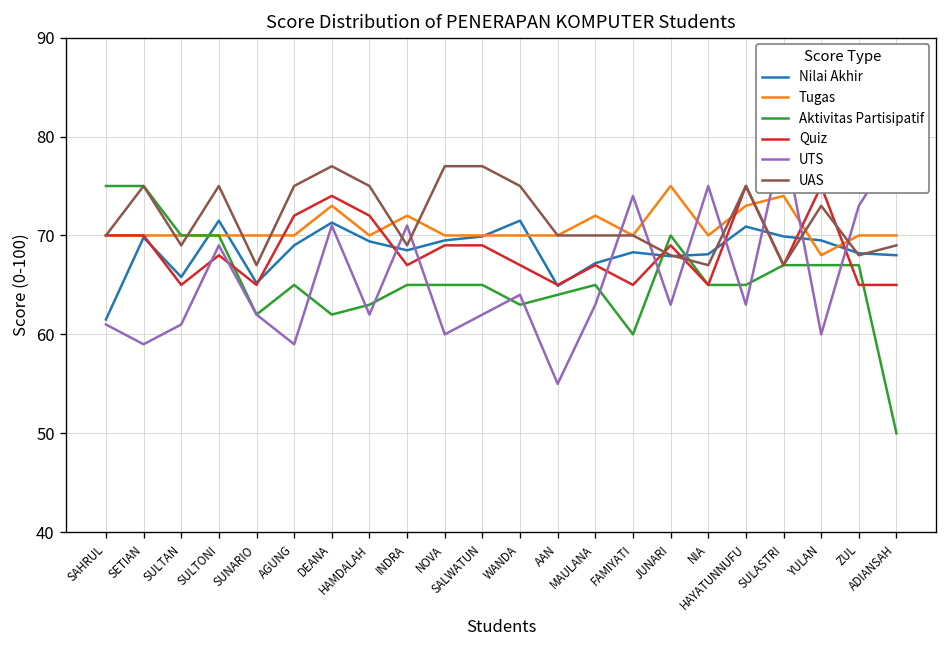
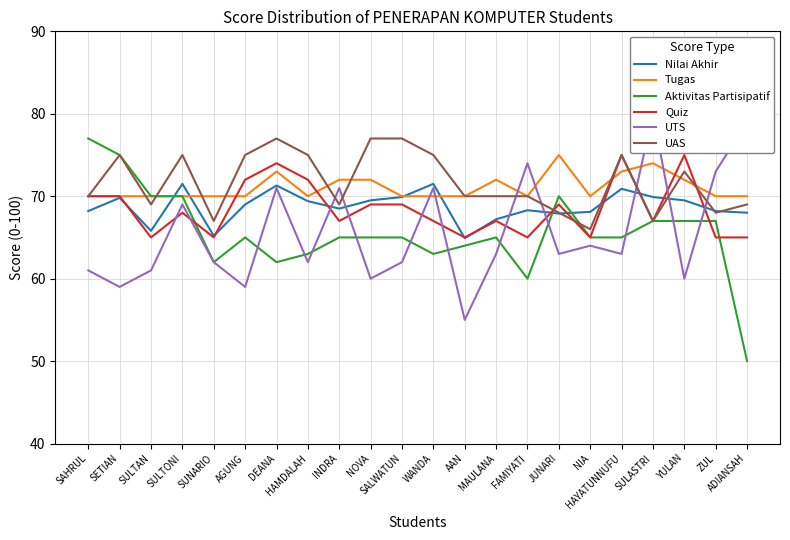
Nilai Akhir, SAHRUL: 62 -> 68
Aktivitas Partisipatif, SAHRUL: 75 -> 77
Tugas, NOVA: 70 -> 72
UTS, WANDA: 64 -> 71
UTS, NIA: 75 -> 64
UAS, NIA: 67 -> 66
Tugas, YULAN: 68 -> 72
